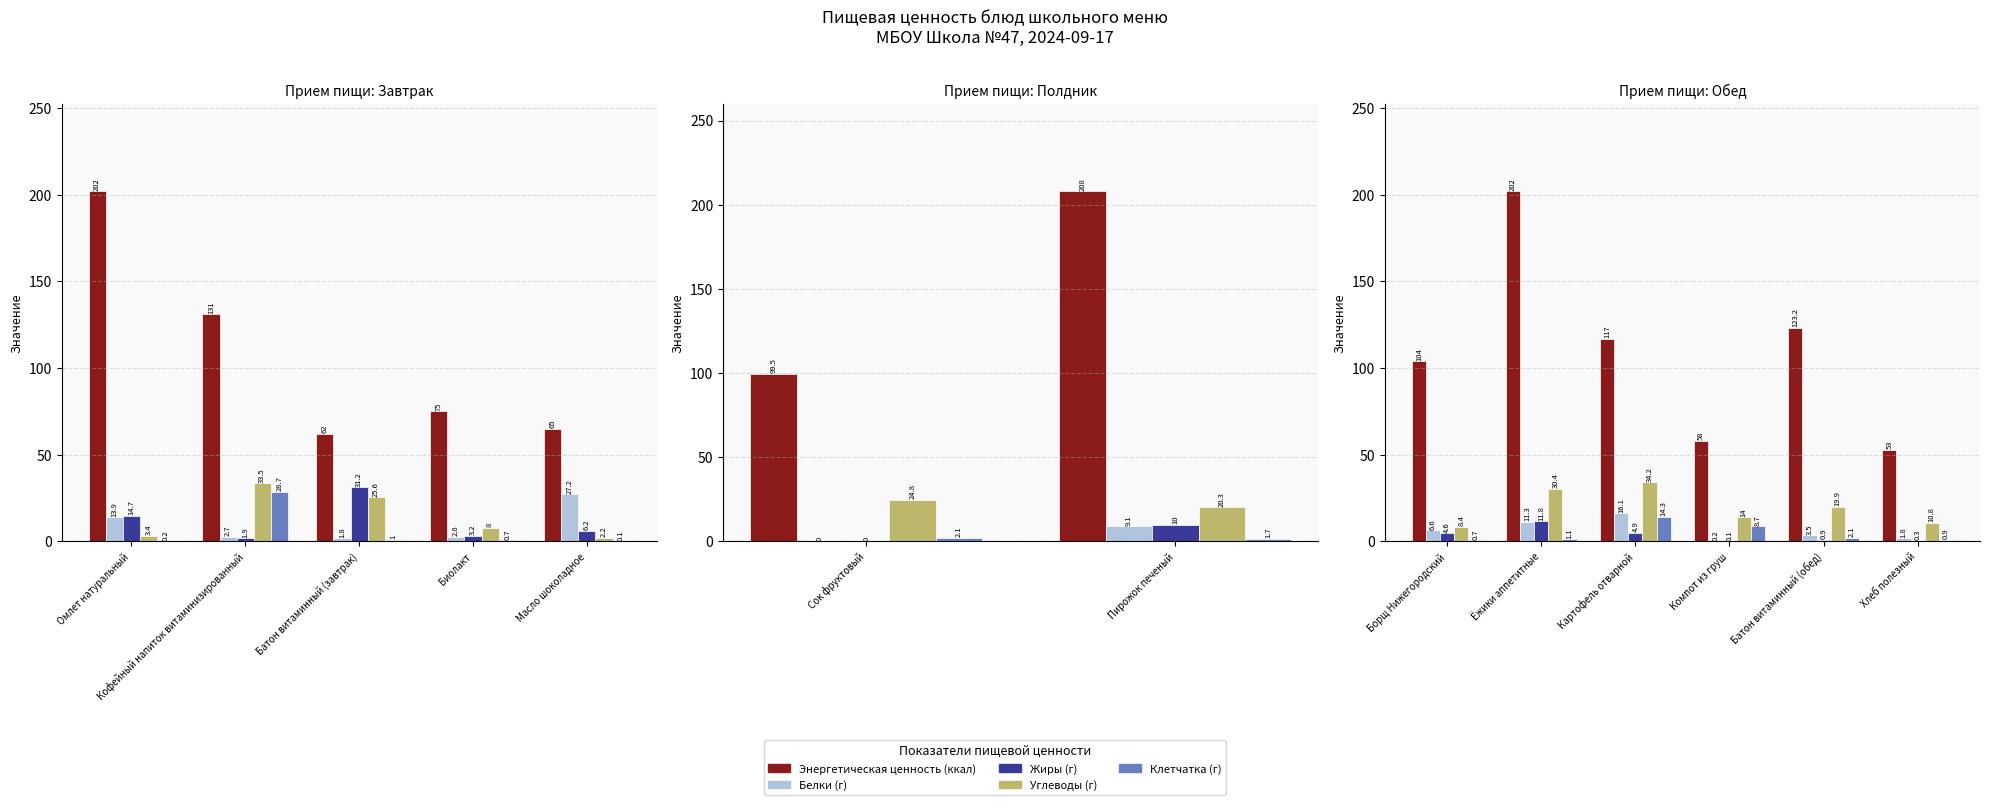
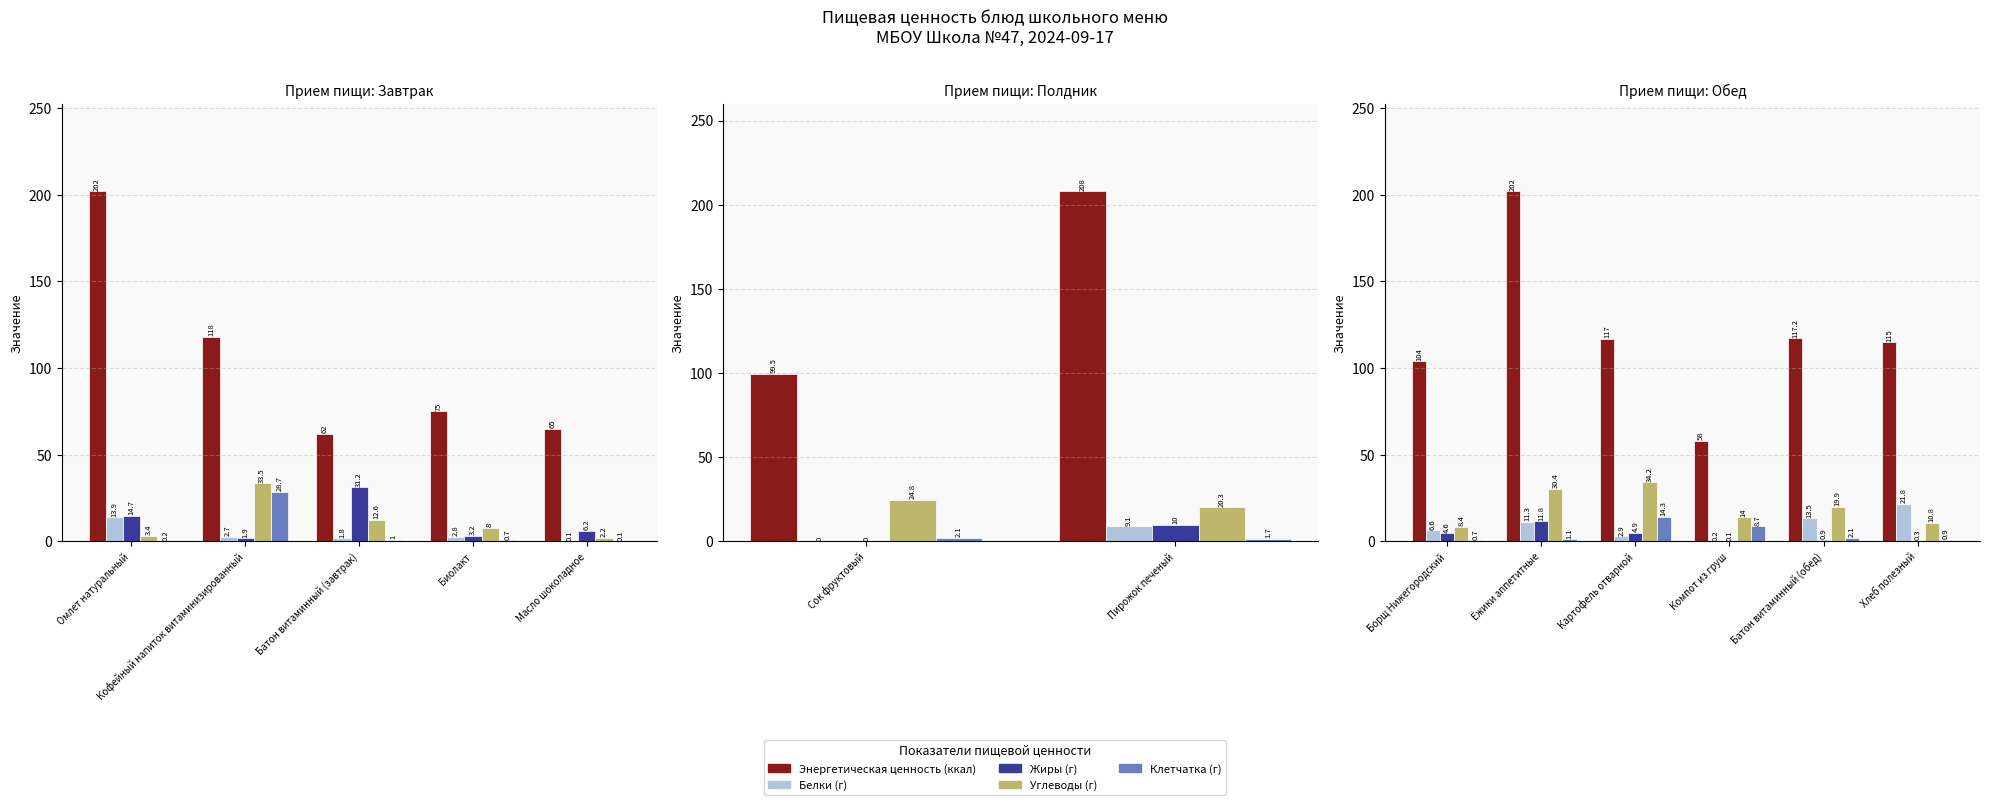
Прием пищи: Завтрак, Энергетическая ценность (ккал), Кофейный напиток витаминизированный: 131 -> 118
Прием пищи: Завтрак, Углеводы (г), Батон витаминный (завтрак): 25.6 -> 12.6
Прием пищи: Завтрак, Белки (г), Масло шоколадное: 27.2 -> 0.1
Прием пищи: Обед, Белки (г), Картофель отварной: 16.1 -> 2.9
Прием пищи: Обед, Энергетическая ценность (ккал), Батон витаминный (обед): 123.2 -> 117.2
Прием пищи: Обед, Белки (г), Батон витаминный (обед): 3.5 -> 13.5
Прием пищи: Обед, Энергетическая ценность (ккал), Хлеб полезный: 53 -> 115
Прием пищи: Обед, Белки (г), Хлеб полезный: 1.8 -> 21.8
